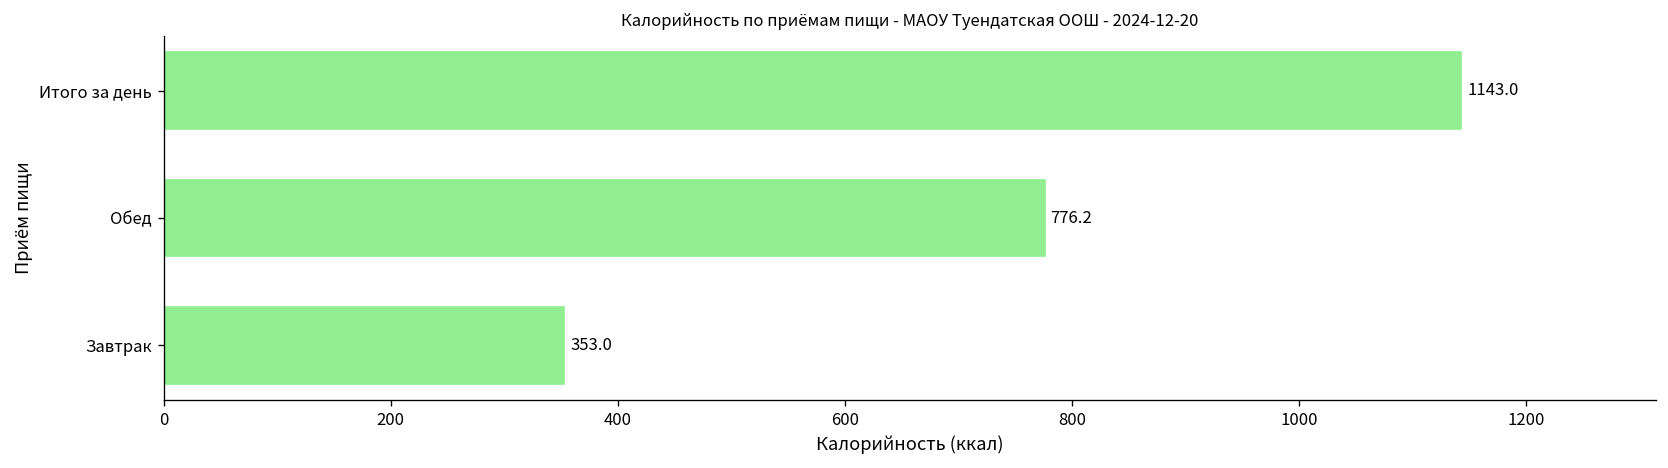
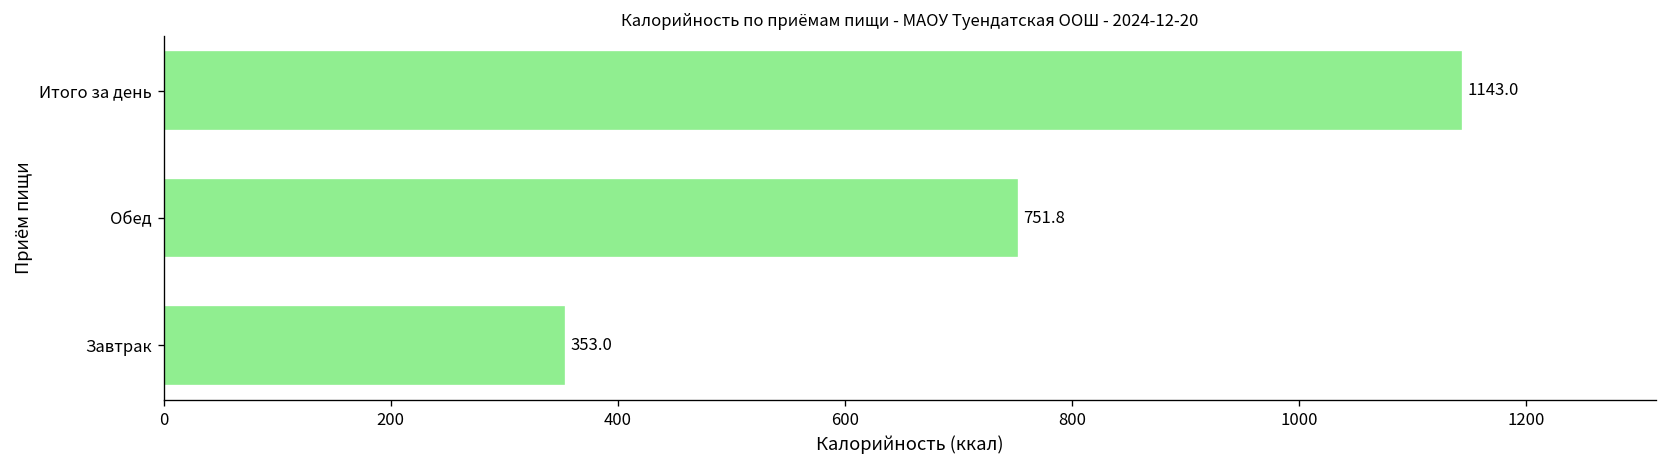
Обед: 776.2 -> 751.8
